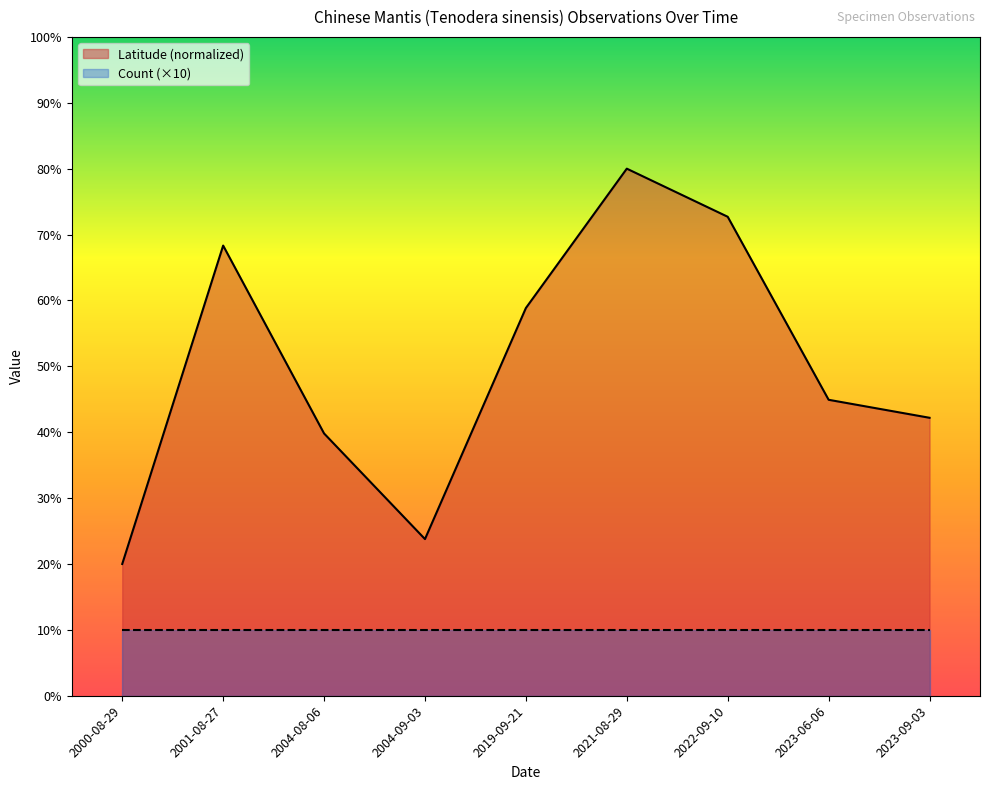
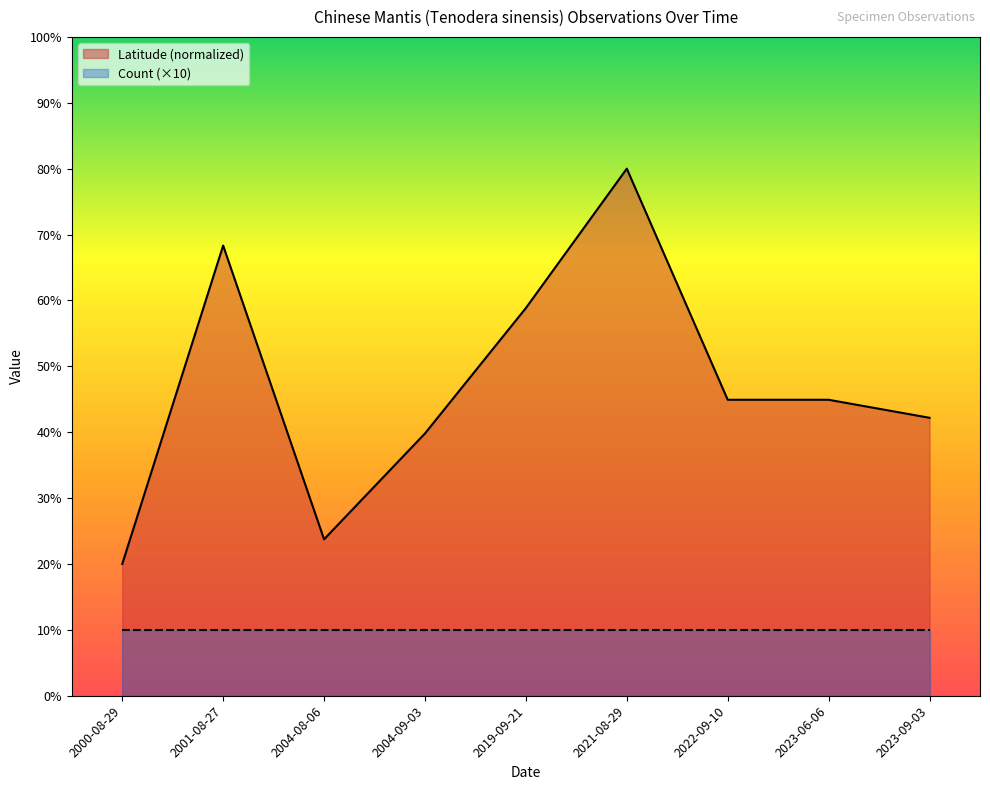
Latitude (normalized), 2004-08-06: 40% -> 24%
Latitude (normalized), 2004-09-03: 24% -> 40%
Latitude (normalized), 2022-09-10: 73% -> 45%
